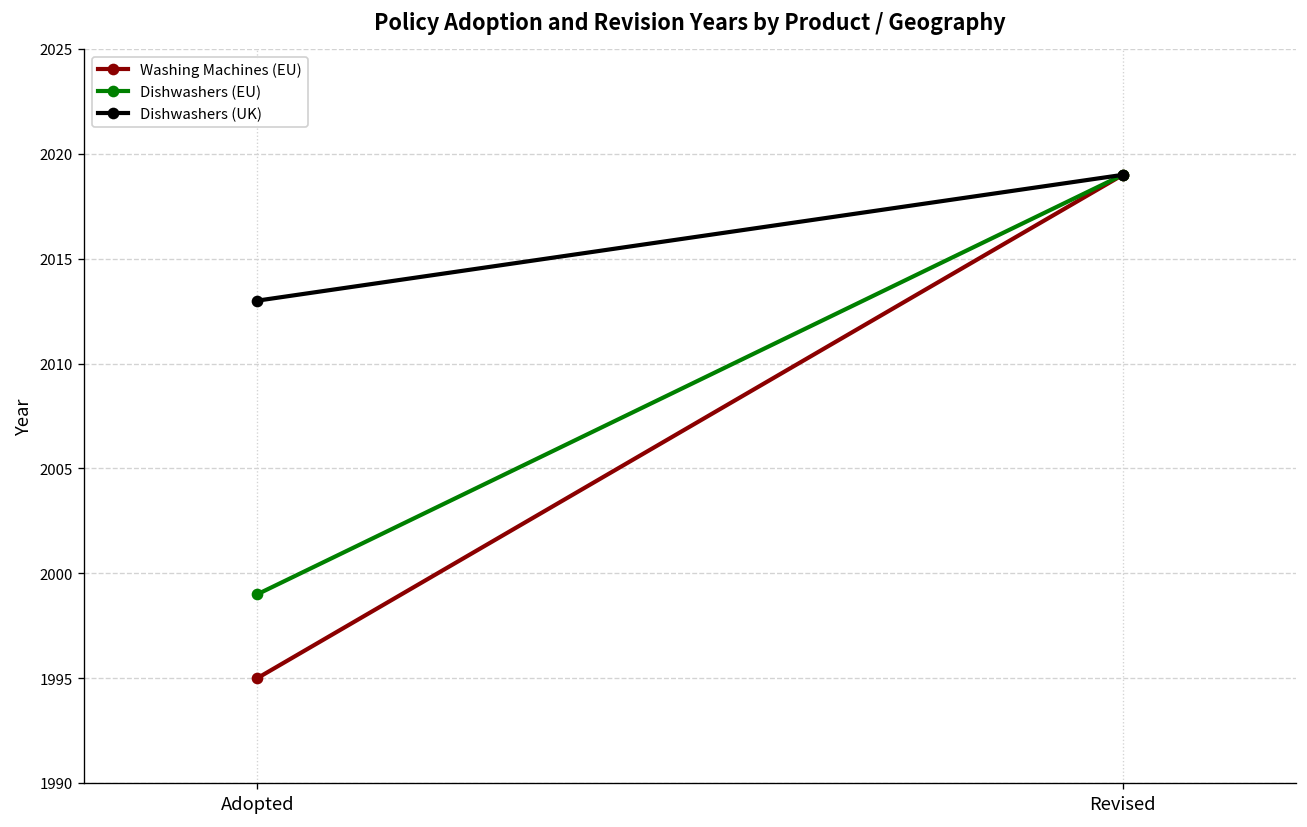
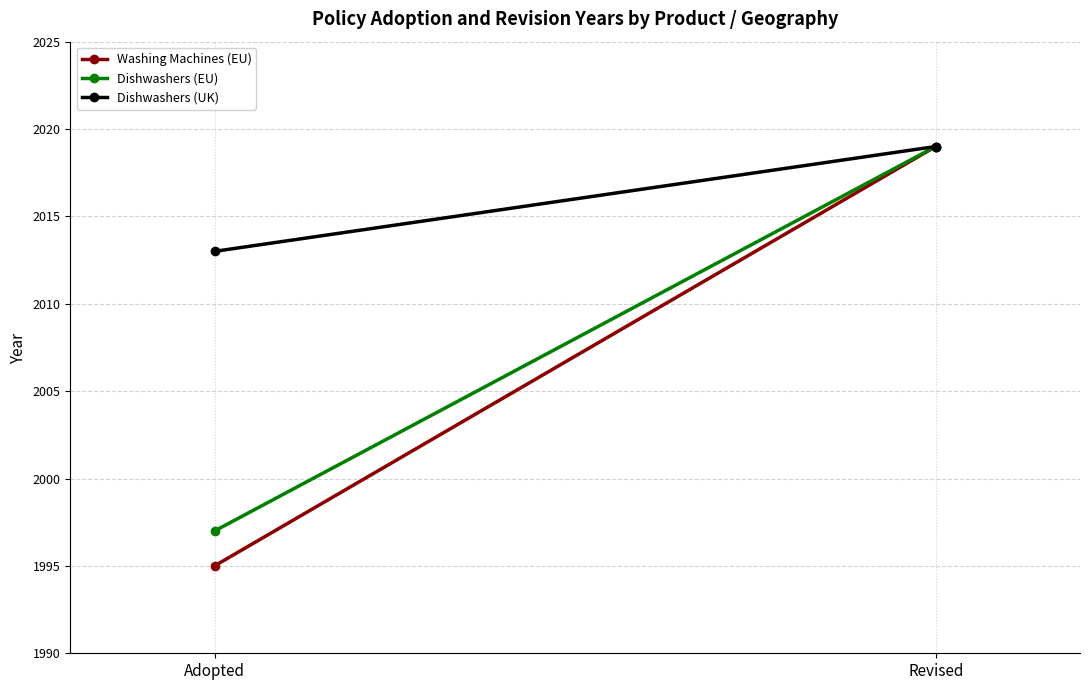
Dishwashers (EU), Adopted: 1999 -> 1997
